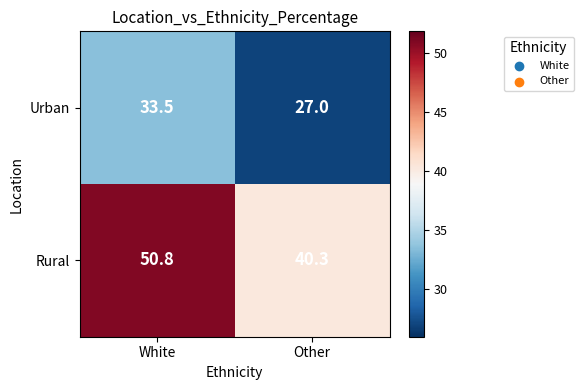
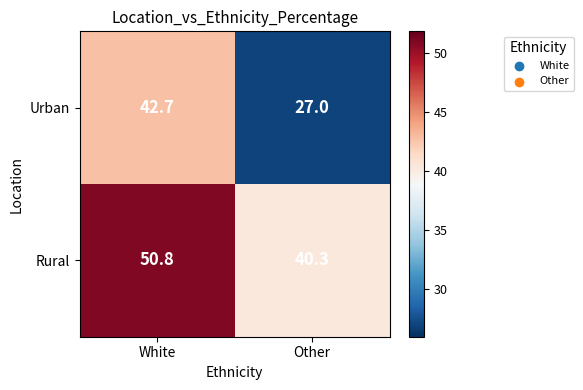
Urban, White: 33.5 -> 42.7
